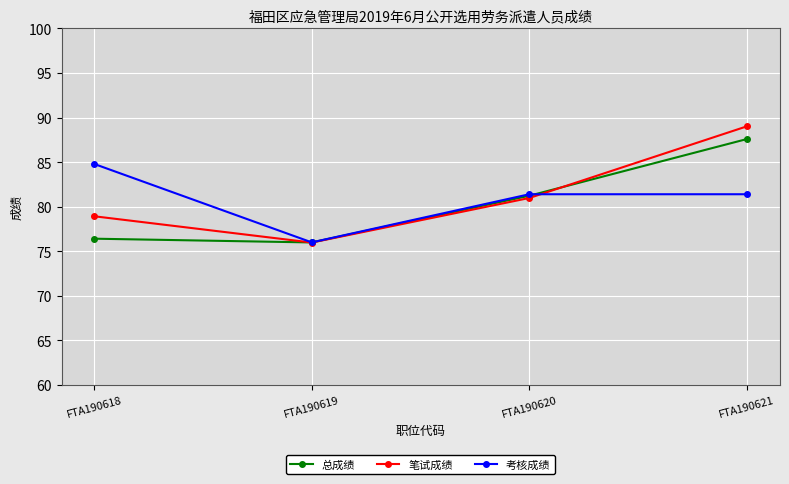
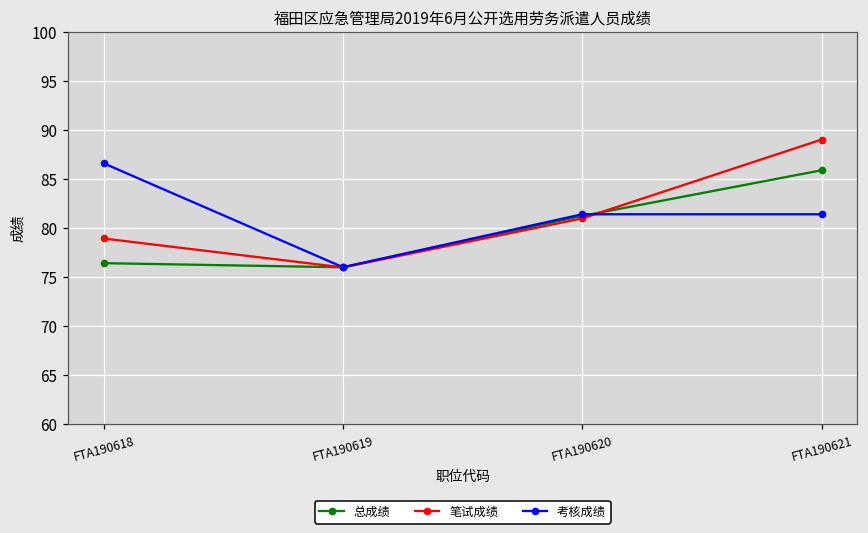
考核成绩, FTA190618: 85 -> 87
总成绩, FTA190621: 88 -> 86
